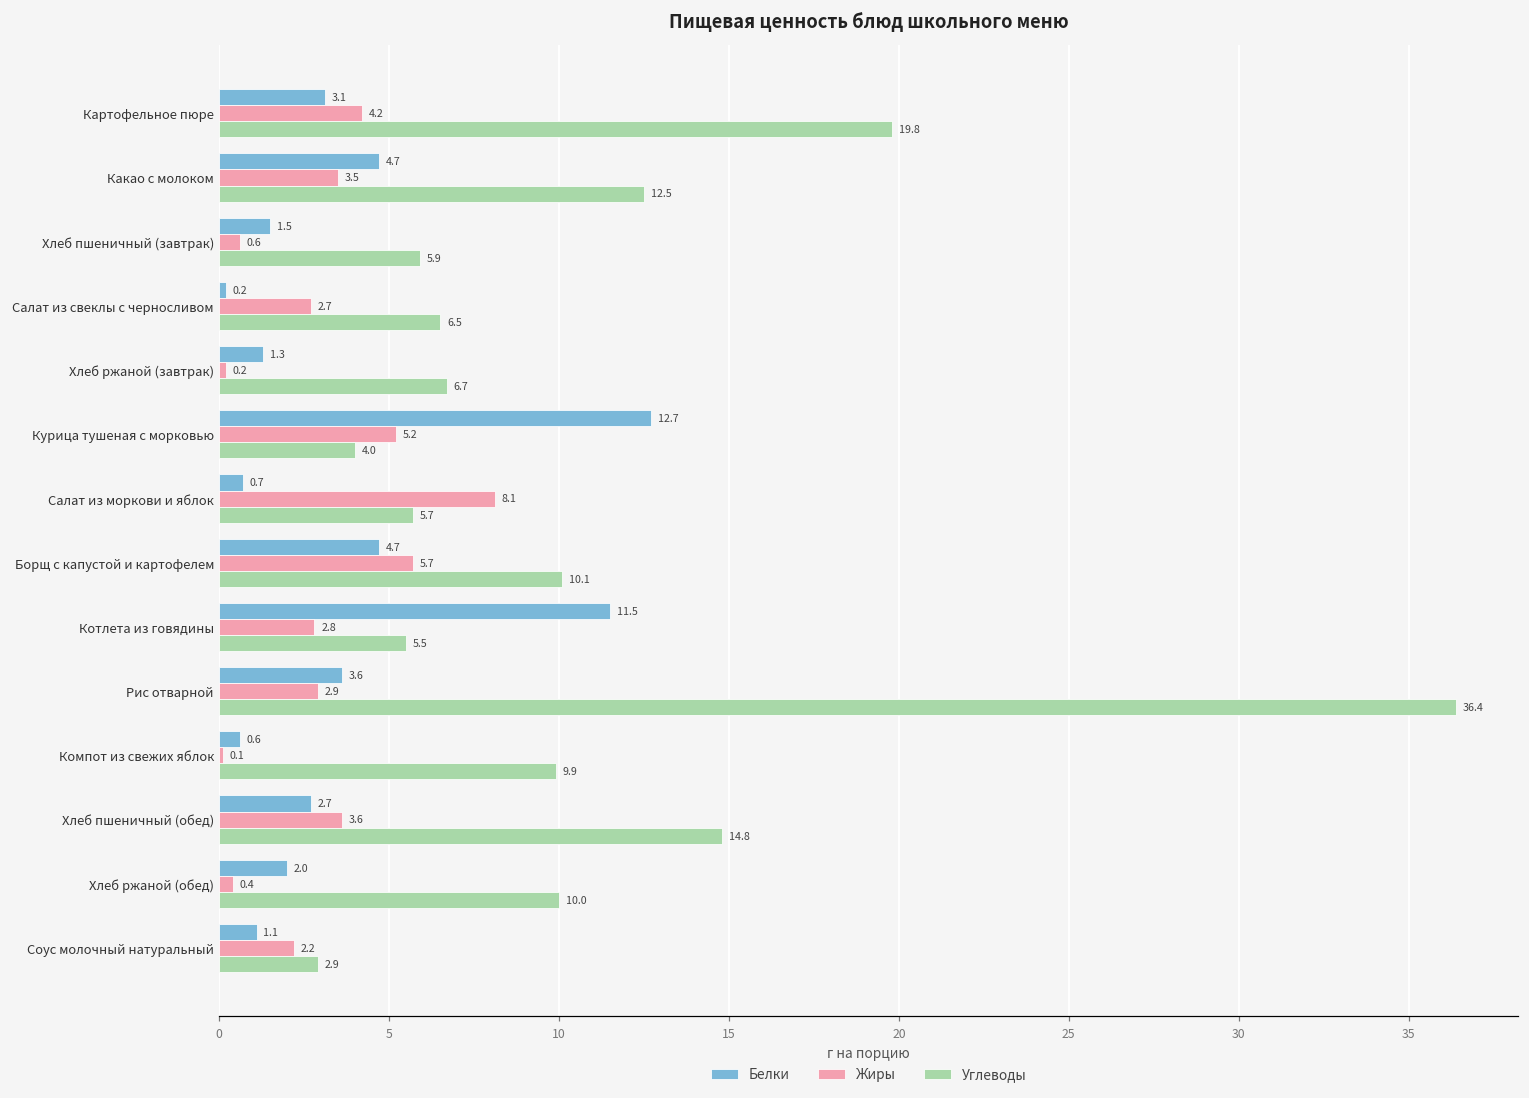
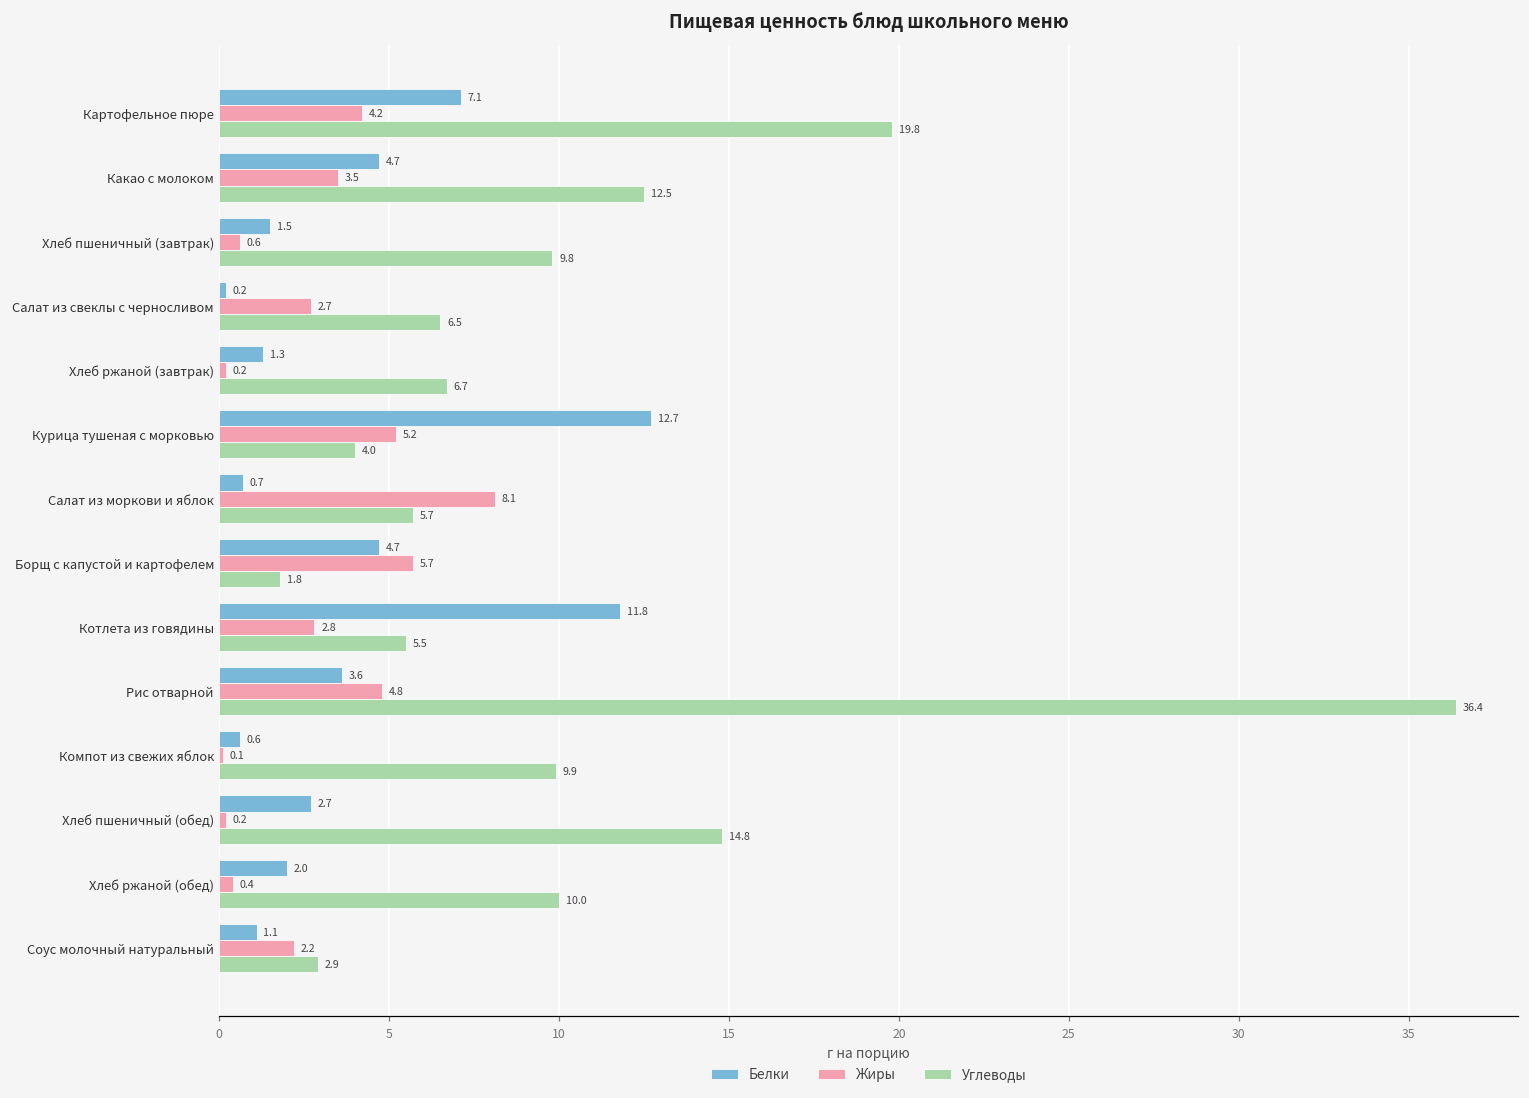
Белки, Картофельное пюре: 3.1 -> 7.1
Углеводы, Хлеб пшеничный (завтрак): 5.9 -> 9.8
Углеводы, Борщ с капустой и картофелем: 10.1 -> 1.8
Белки, Котлета из говядины: 11.5 -> 11.8
Жиры, Рис отварной: 2.9 -> 4.8
Жиры, Хлеб пшеничный (обед): 3.6 -> 0.2
